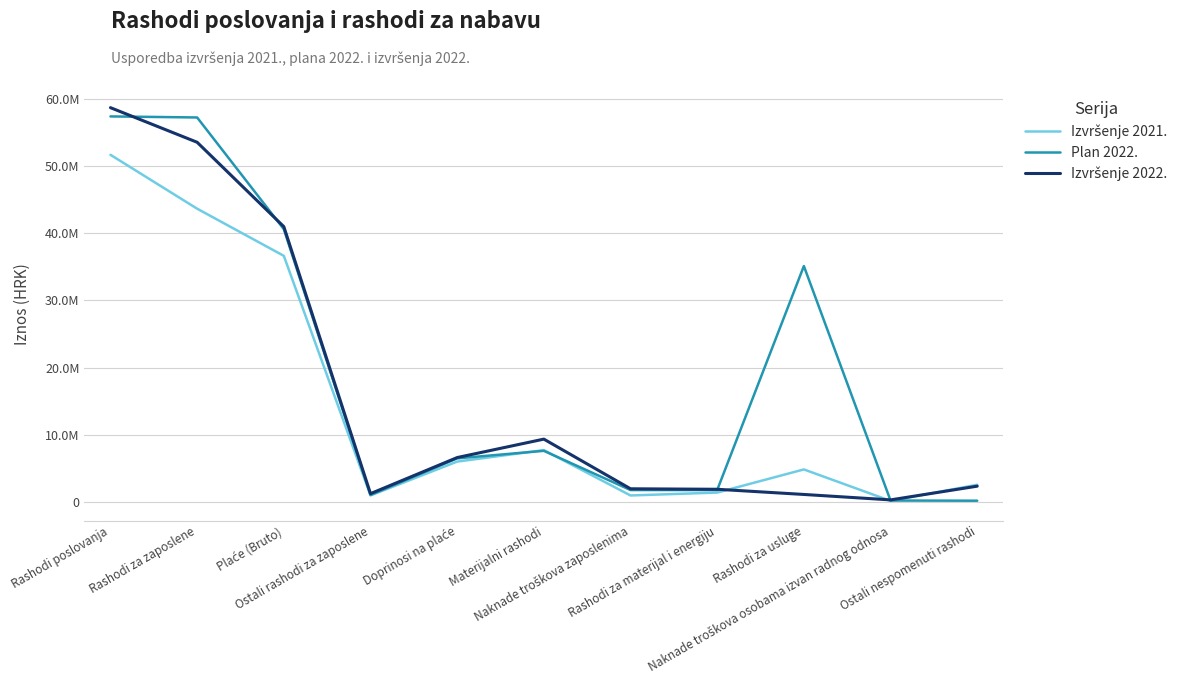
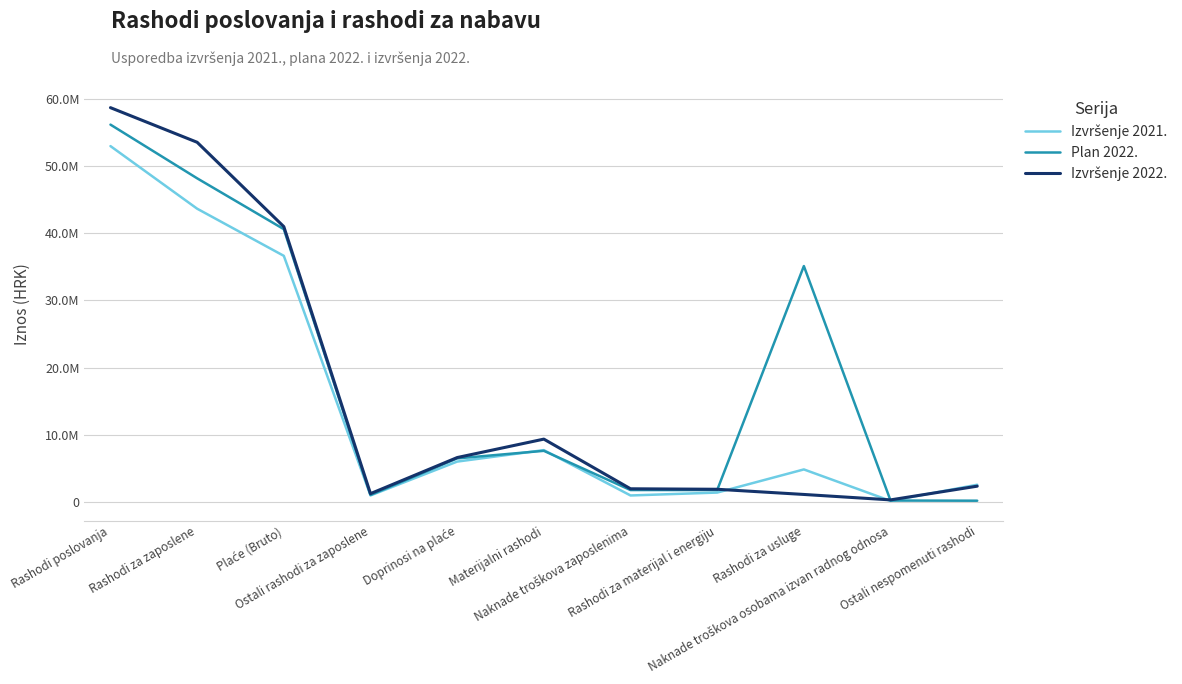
Izvršenje 2021., Rashodi poslovanja: 52000000 -> 53000000
Plan 2022., Rashodi poslovanja: 57000000 -> 56000000
Plan 2022., Rashodi za zaposlene: 57000000 -> 48000000
